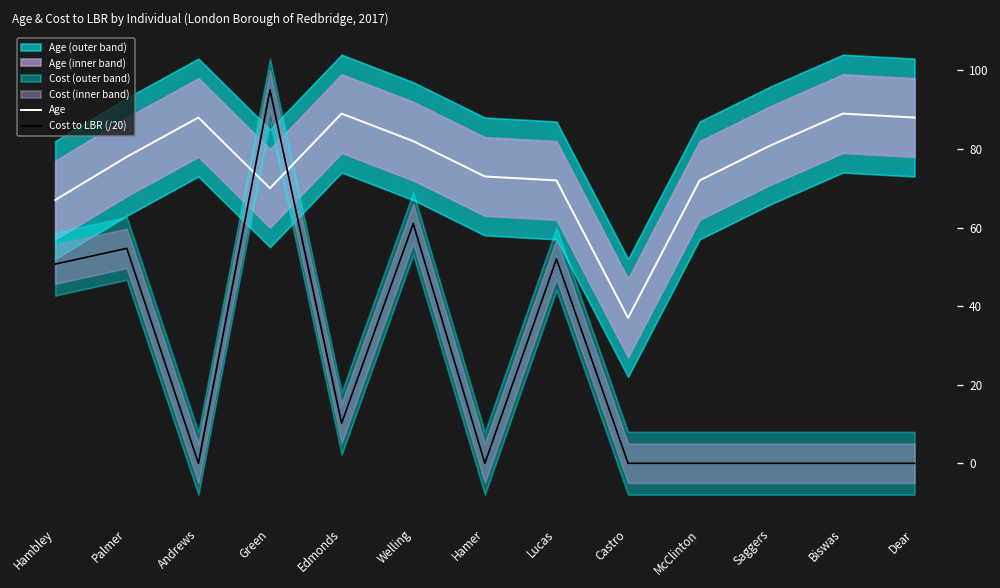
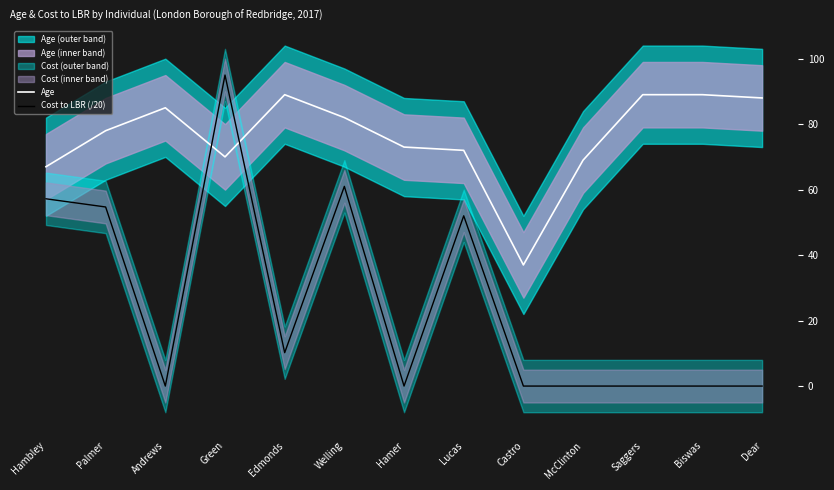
Cost to LBR (/20), Hambley: 51 -> 57
Age, Andrews: 88 -> 85
Age, McClinton: 72 -> 69
Age, Saggers: 81 -> 89
